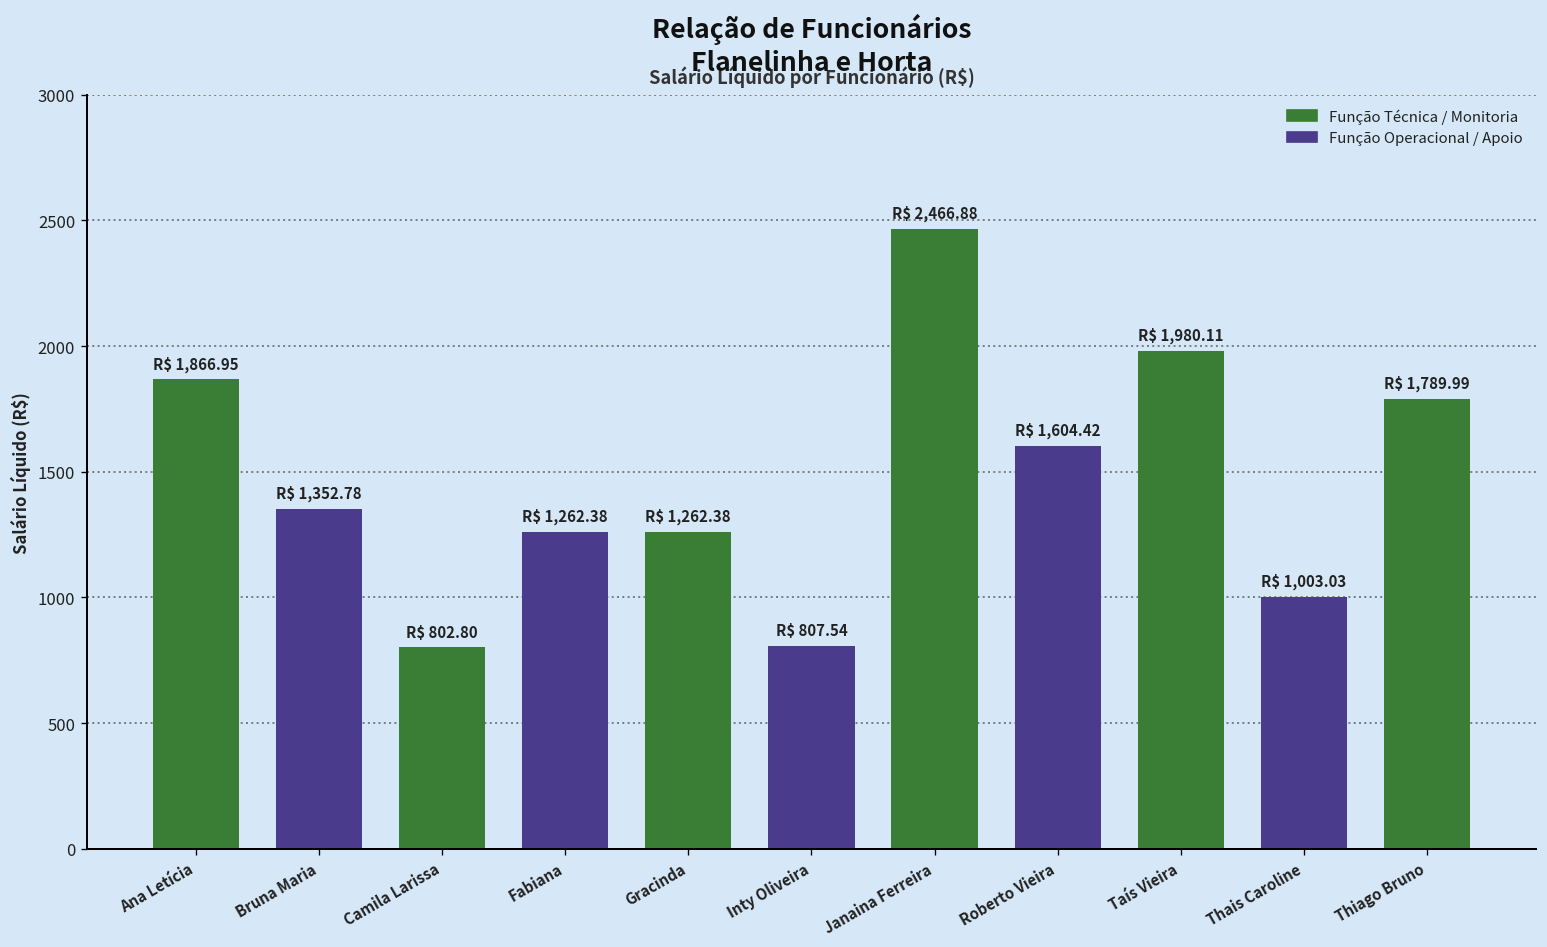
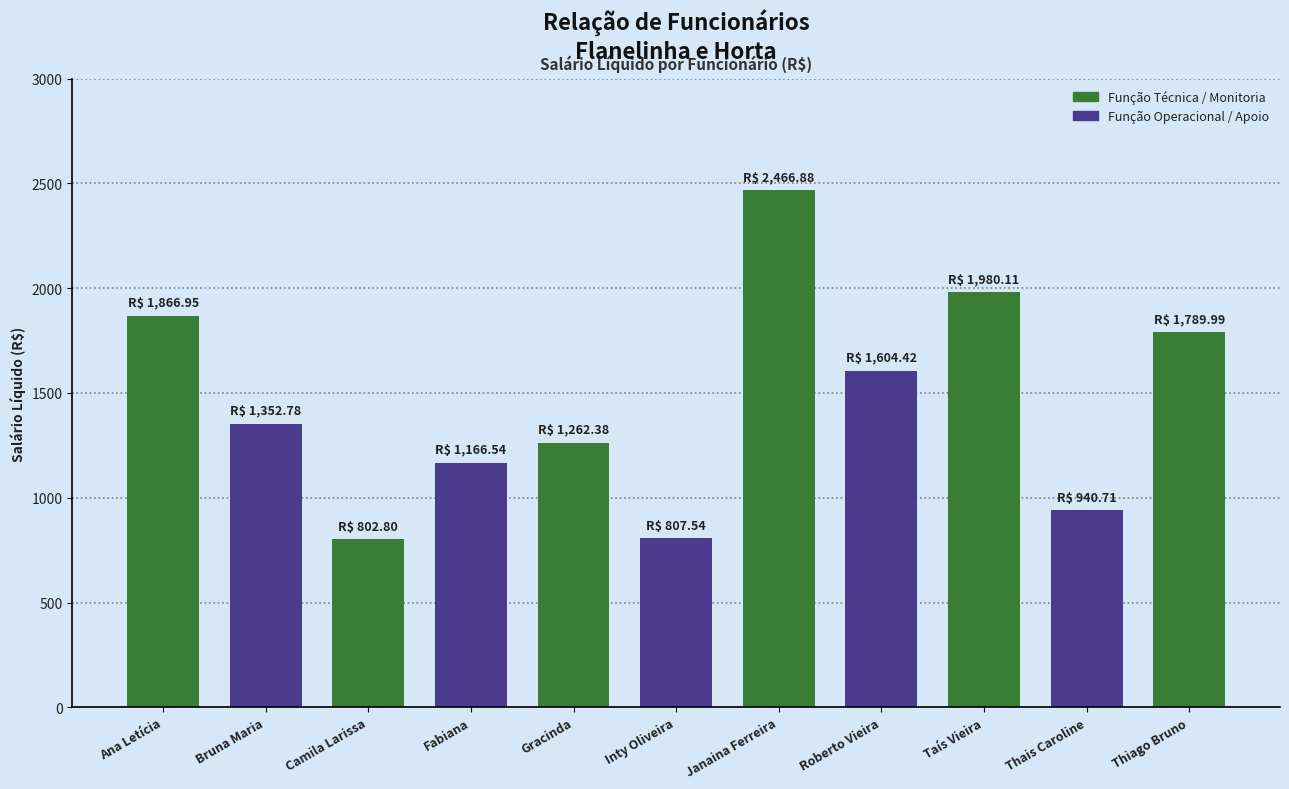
Fabiana: 1,262.38 -> 1,166.54
Thais Caroline: 1,003.03 -> 940.71
